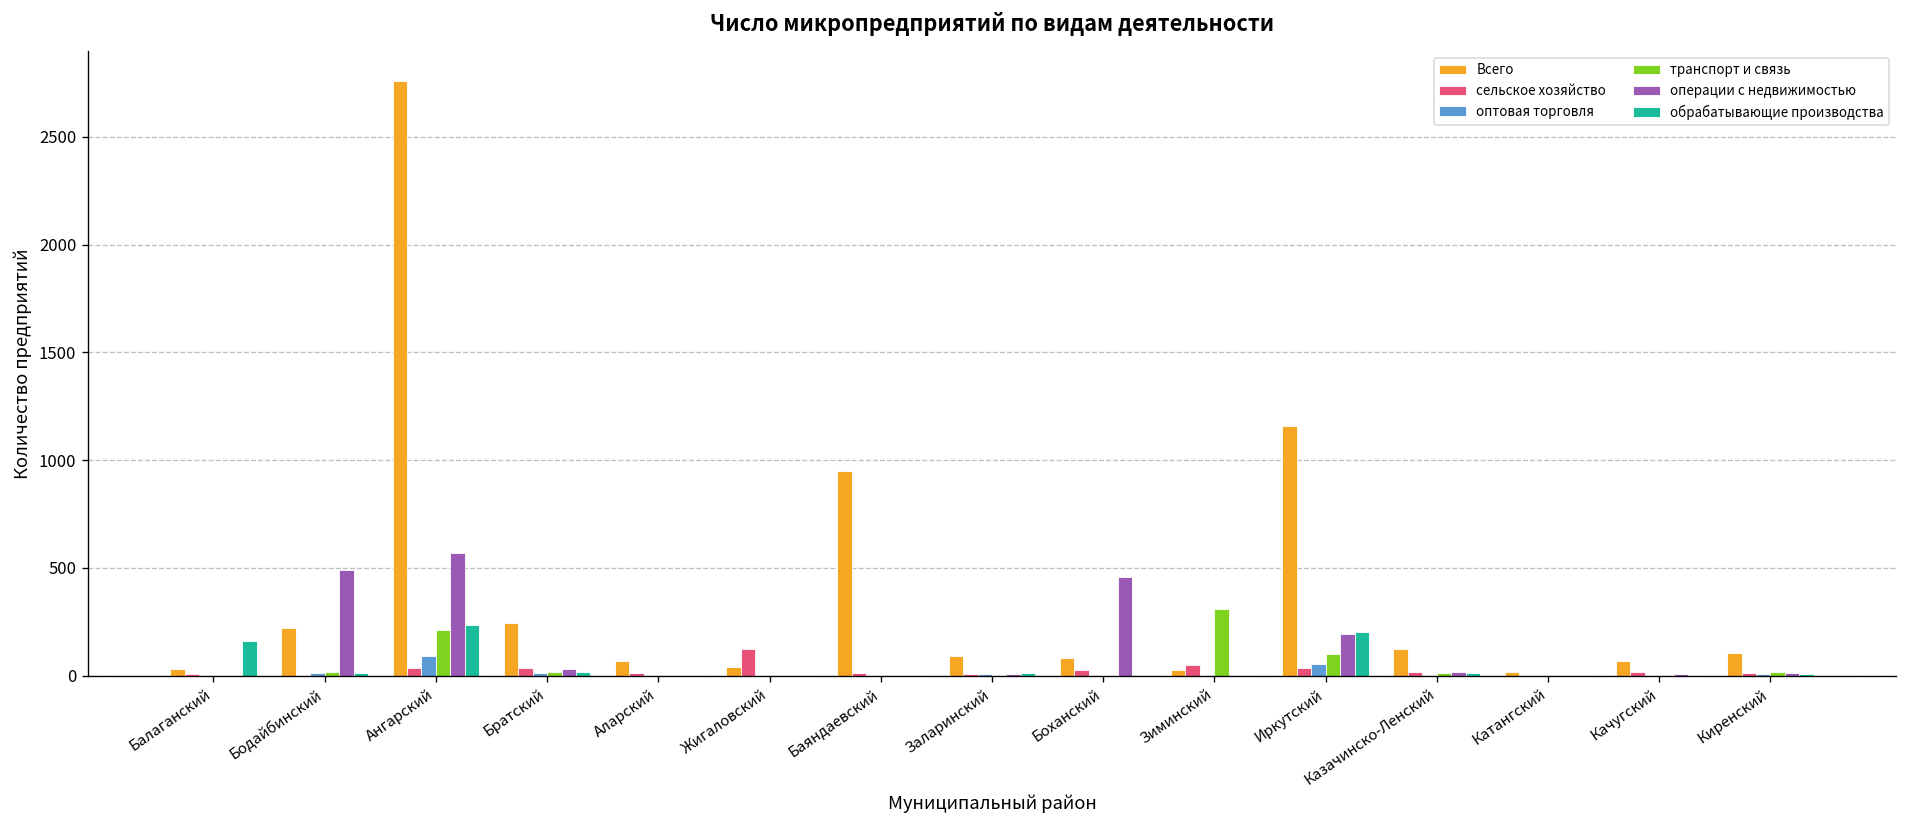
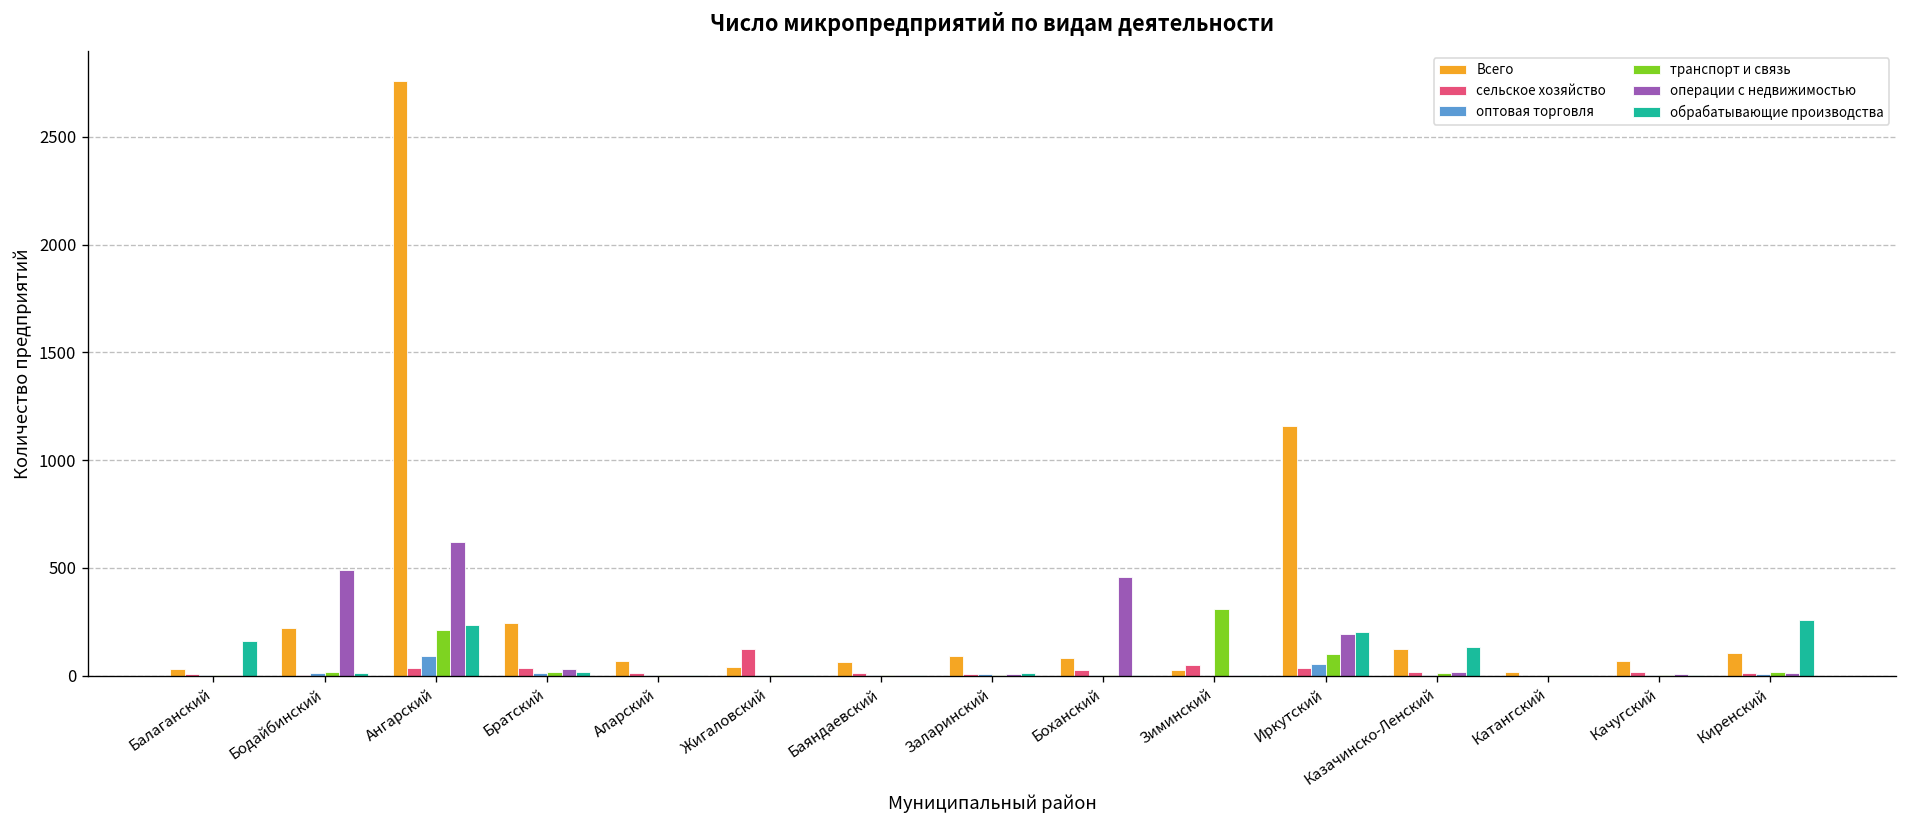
операции с недвижимостью, Ангарский: 570 -> 620
Всего, Баяндаевский: 950 -> 60
обрабатывающие производства, Казачинско-Ленский: 10 -> 130
обрабатывающие производства, Киренский: 10 -> 260
